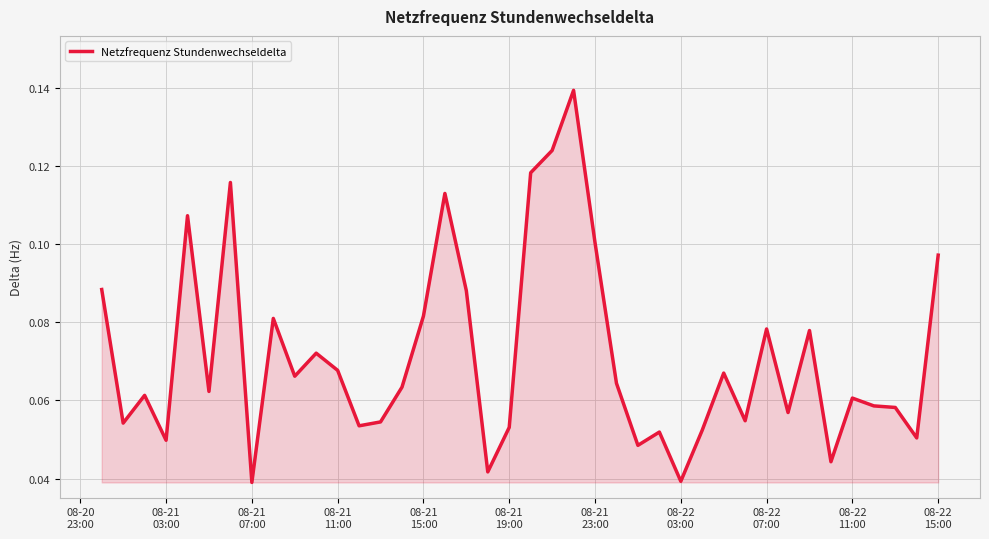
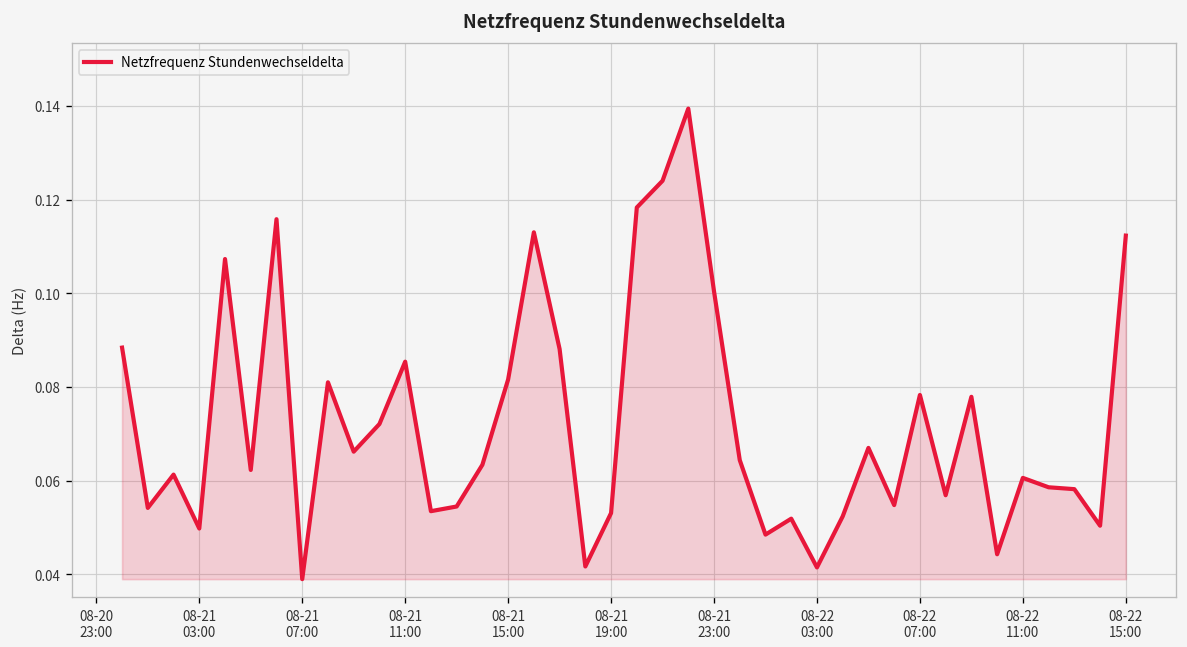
08-21 11:00: 0.068 -> 0.085
08-22 03:00: 0.039 -> 0.042
08-22 15:00: 0.097 -> 0.112
